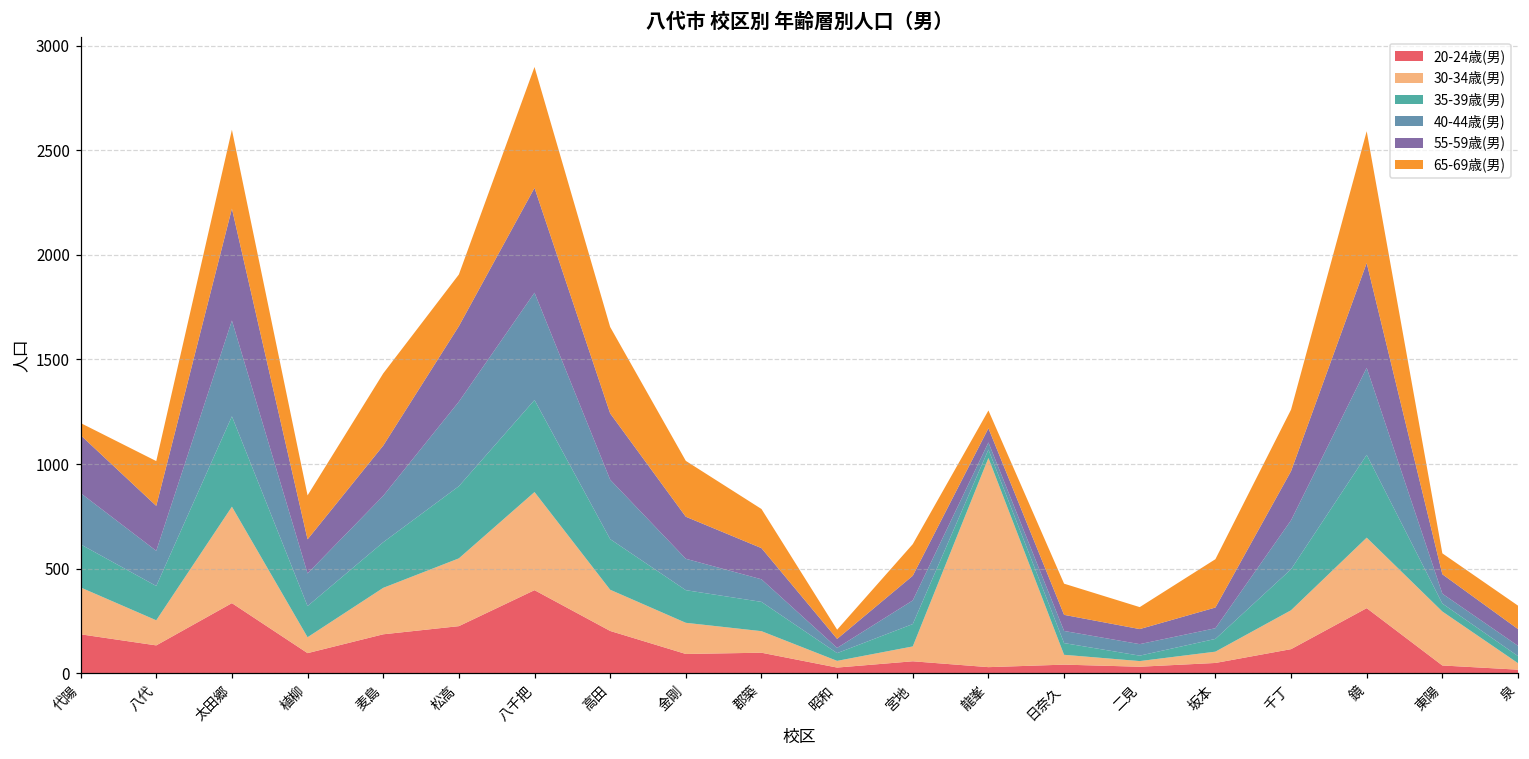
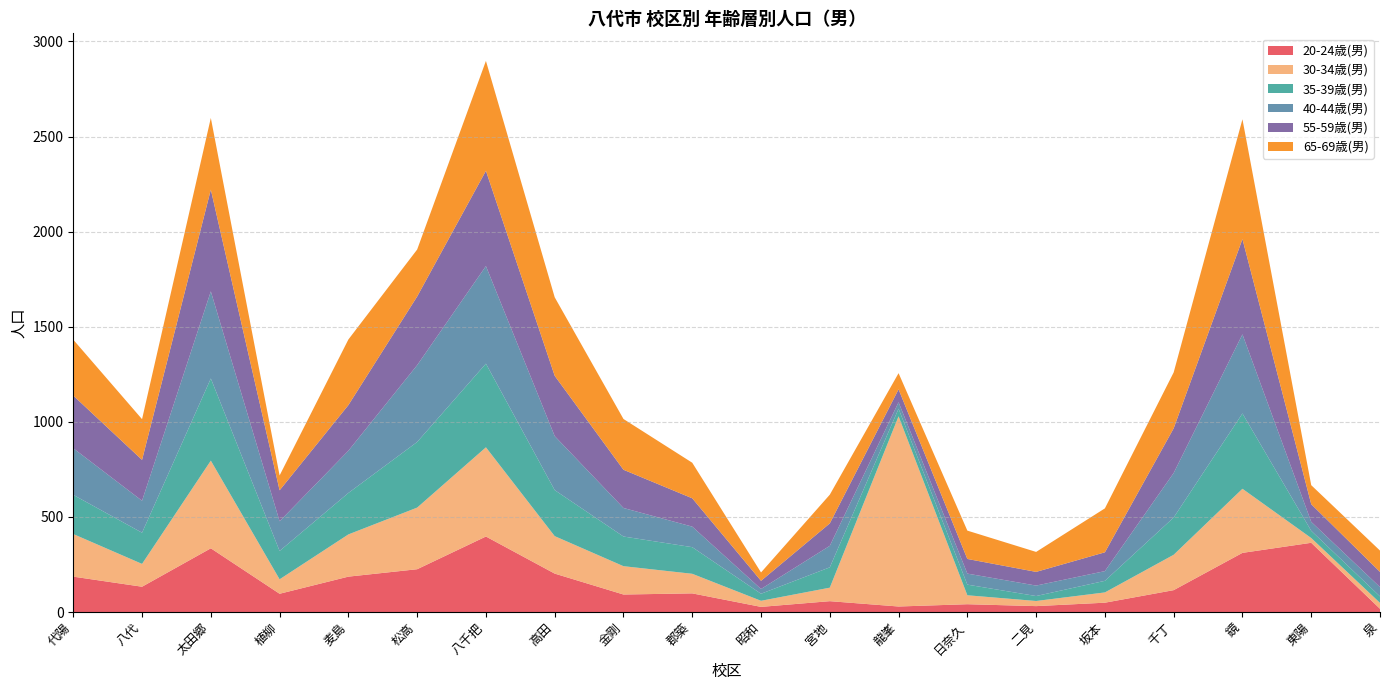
65-69歳(男), 代陽: 60 -> 290
65-69歳(男), 植柳: 210 -> 80
20-24歳(男), 東陽: 40 -> 360
30-34歳(男), 東陽: 260 -> 30
